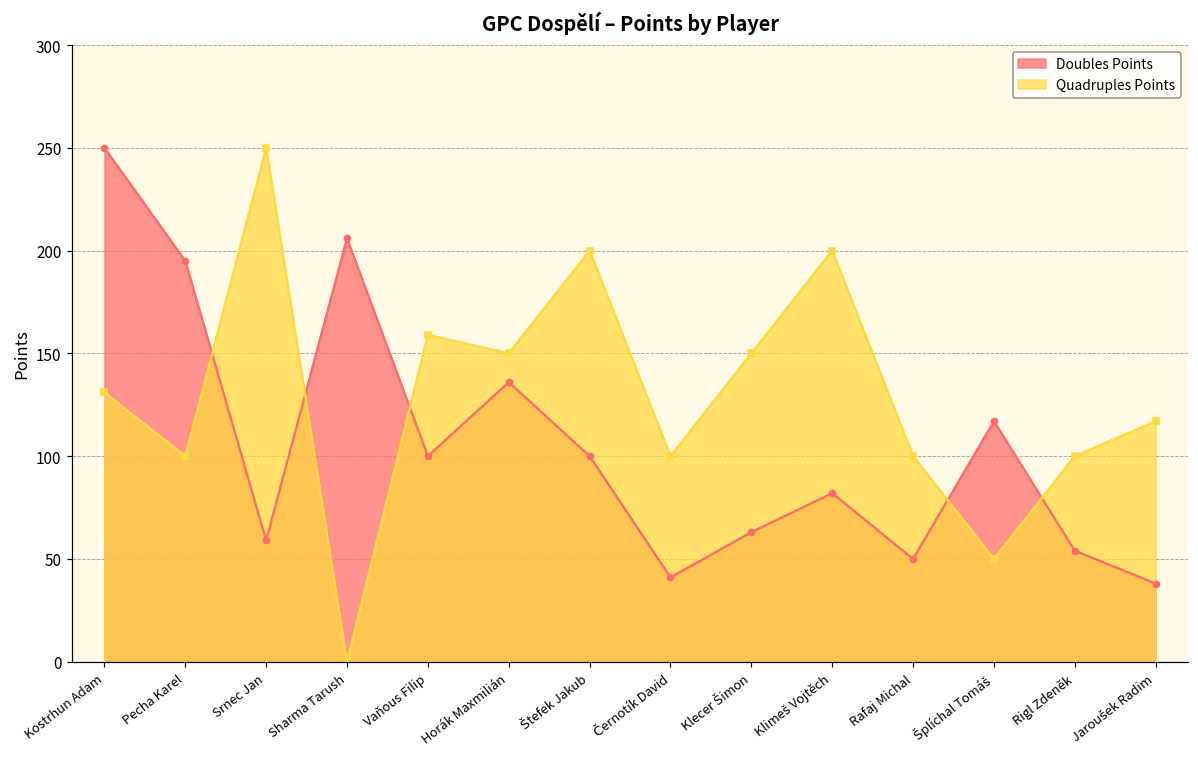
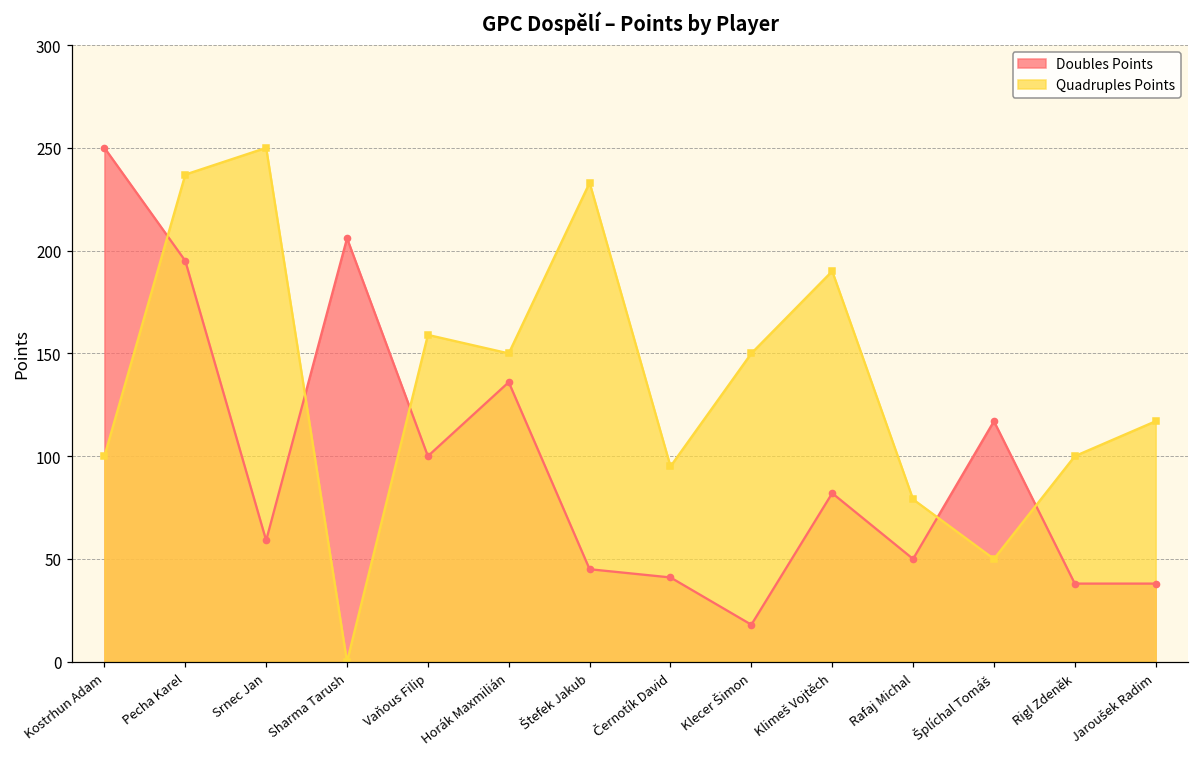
Quadruples Points, Kostrhun Adam: 131 -> 100
Quadruples Points, Pecha Karel: 100 -> 237
Doubles Points, Štefek Jakub: 100 -> 45
Quadruples Points, Štefek Jakub: 200 -> 233
Quadruples Points, Černotík David: 100 -> 95
Doubles Points, Klecer Šimon: 63 -> 18
Quadruples Points, Klimeš Vojtěch: 200 -> 190
Quadruples Points, Rafaj Michal: 100 -> 79
Doubles Points, Rigl Zdeněk: 54 -> 38
